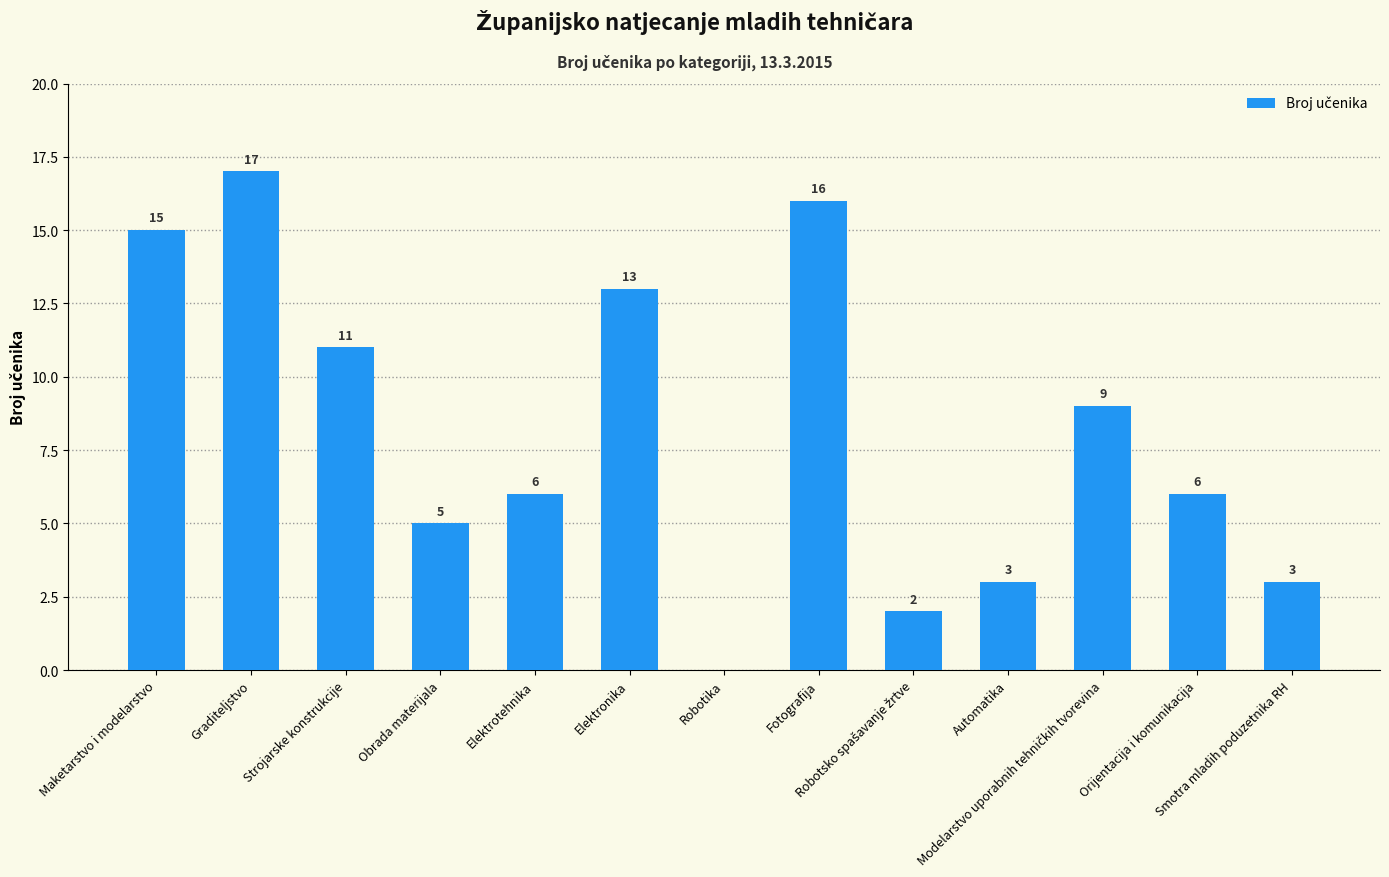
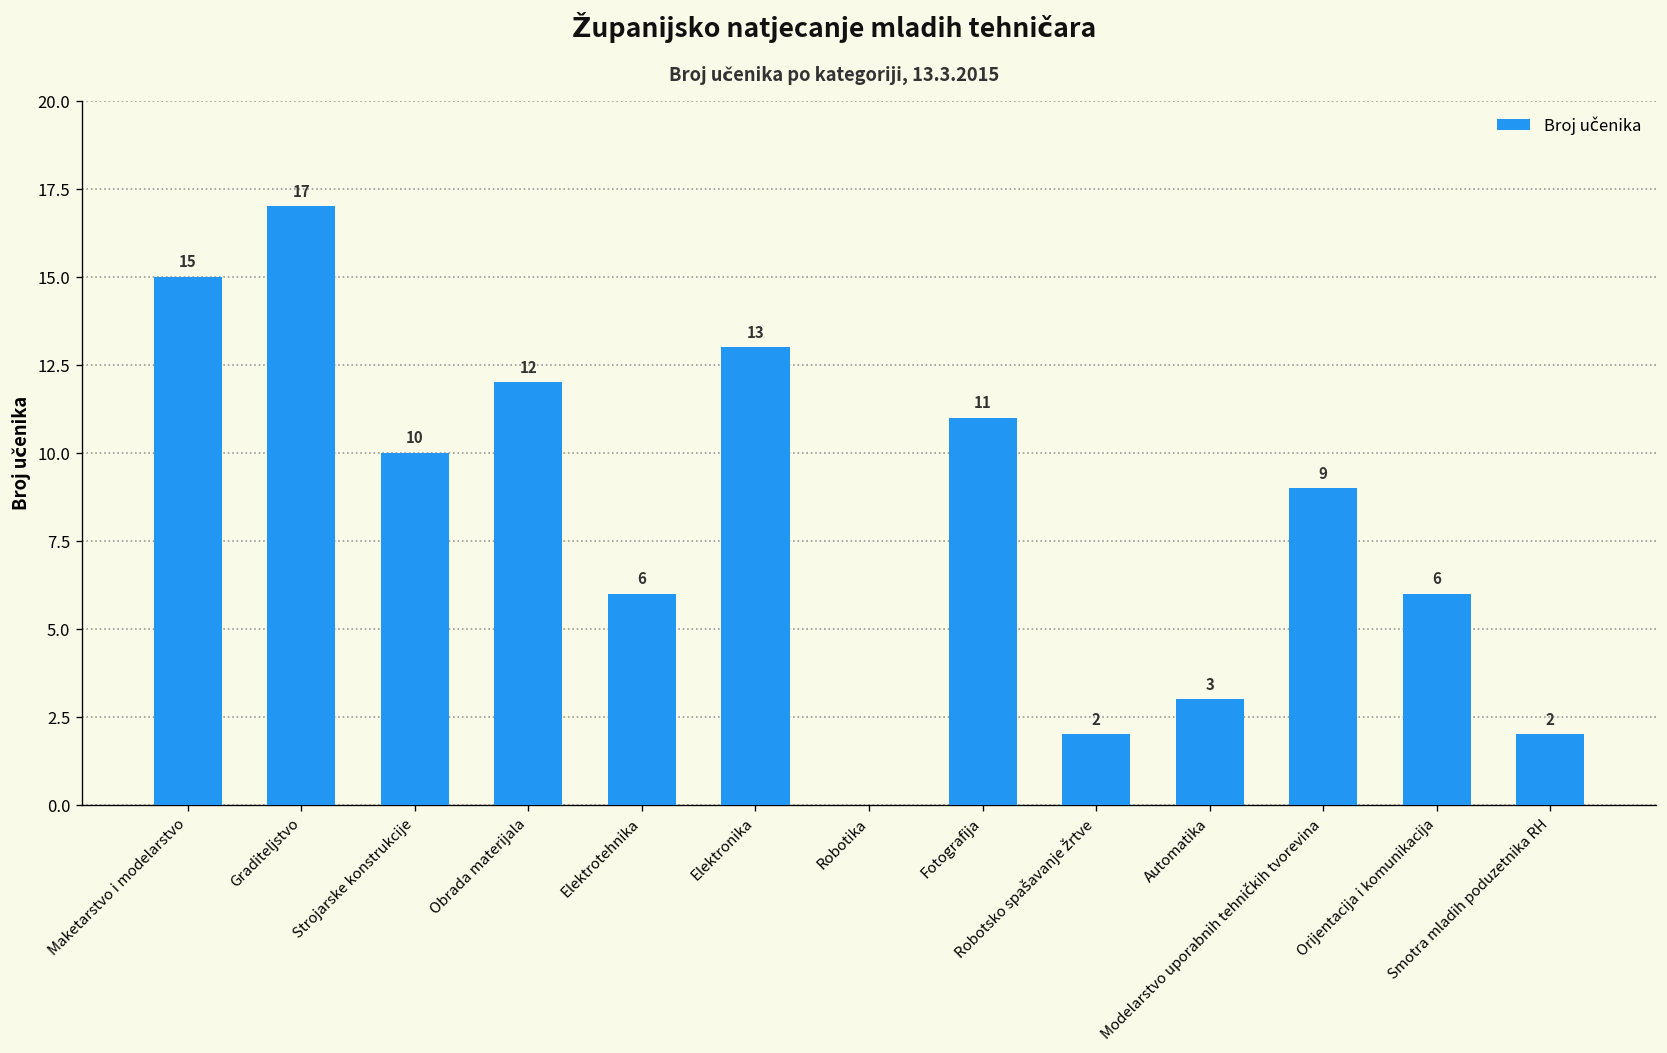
Strojarske konstrukcije: 11 -> 10
Obrada materijala: 5 -> 12
Fotografija: 16 -> 11
Smotra mladih poduzetnika RH: 3 -> 2
